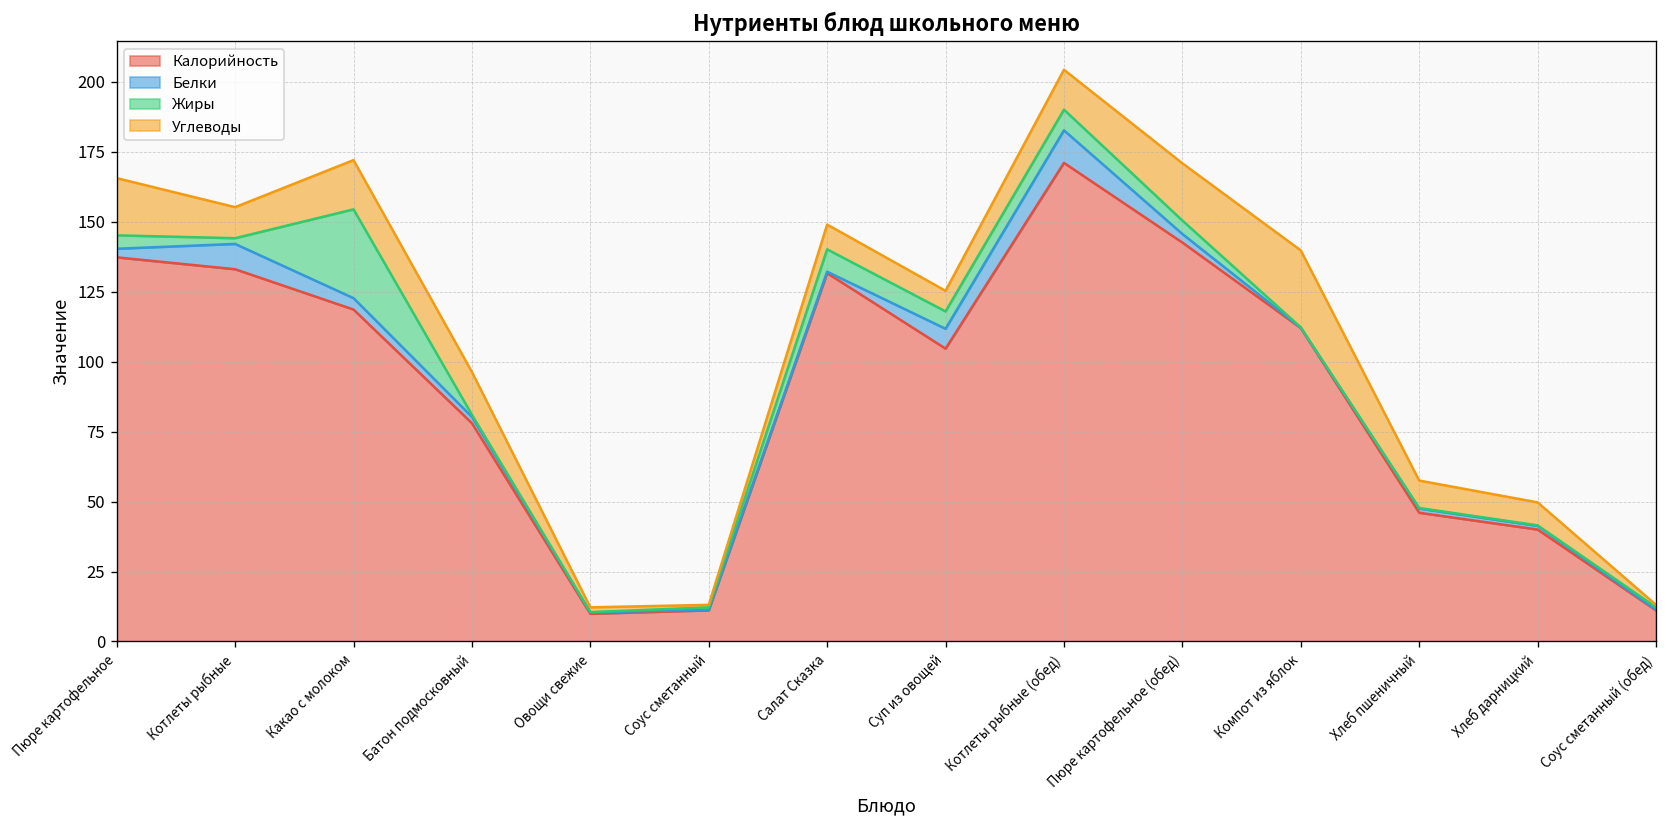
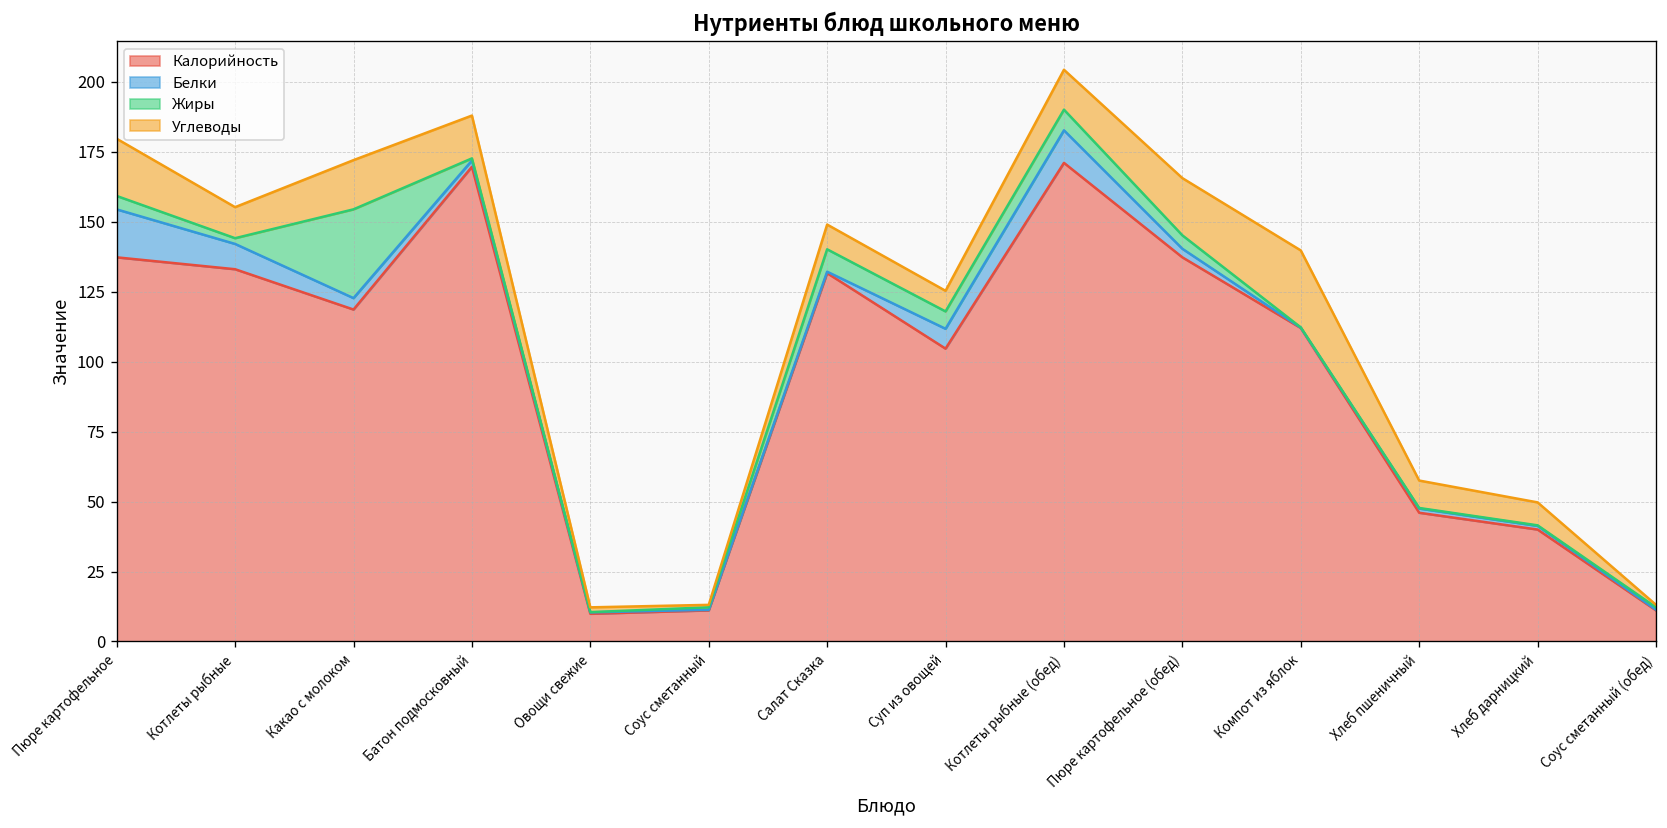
Белки, Пюре картофельное: 3 -> 17
Калорийность, Батон подмосковный: 78 -> 170
Калорийность, Пюре картофельное (обед): 143 -> 137
